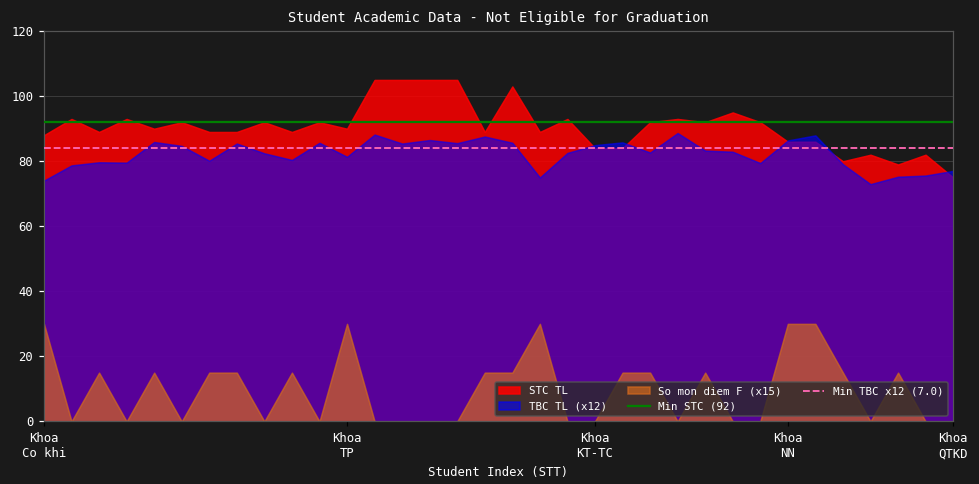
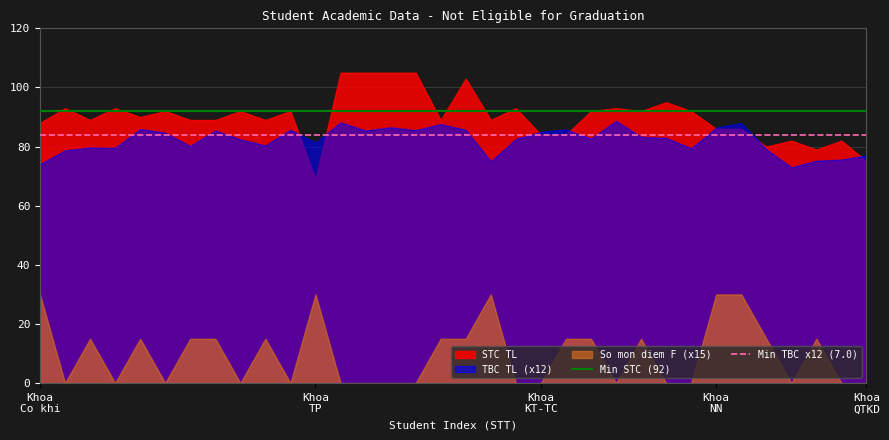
STC TL, Khoa TP: 90 -> 69
